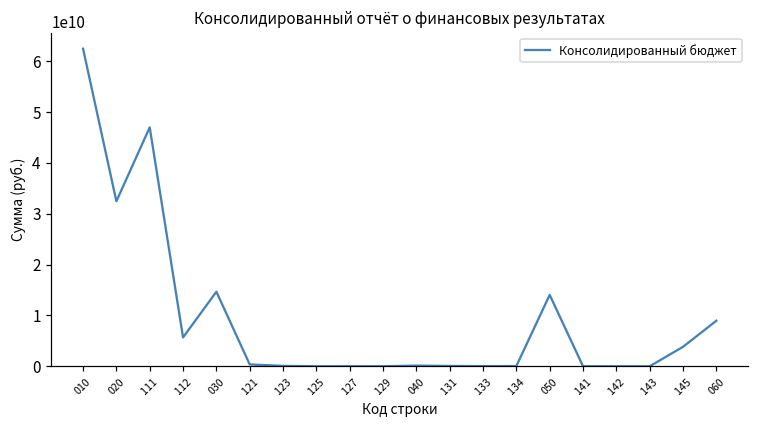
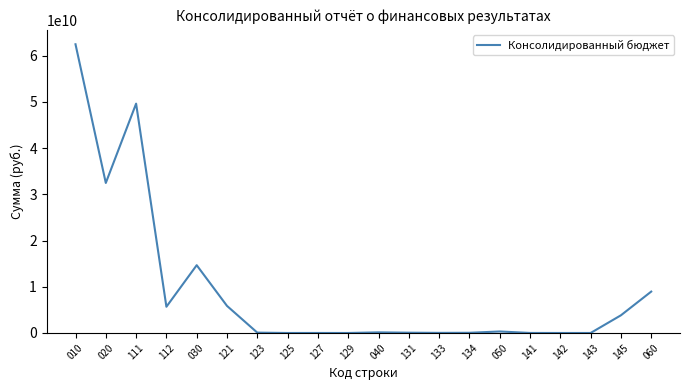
111: 47000000000 -> 50000000000
121: 0 -> 6000000000
050: 14000000000 -> 0
